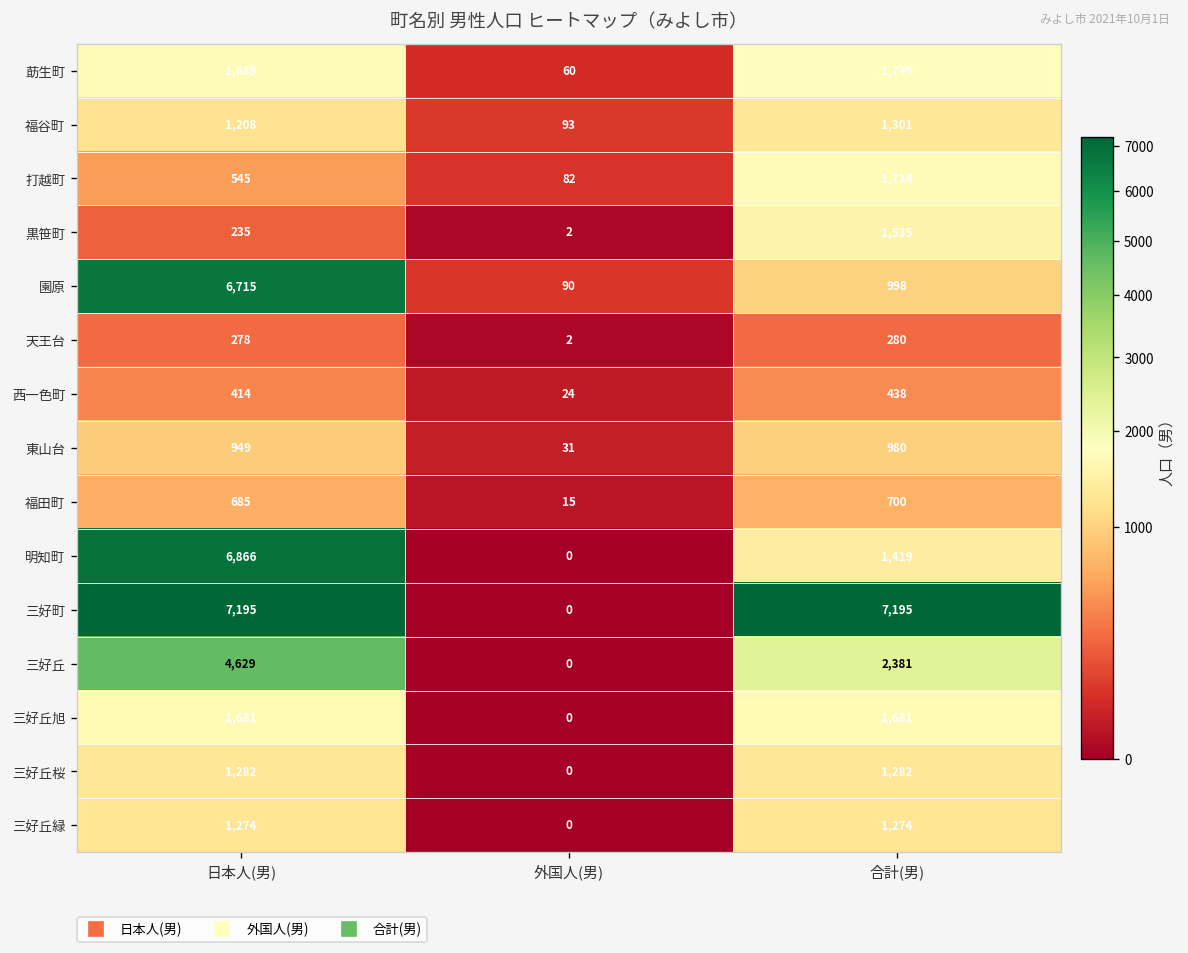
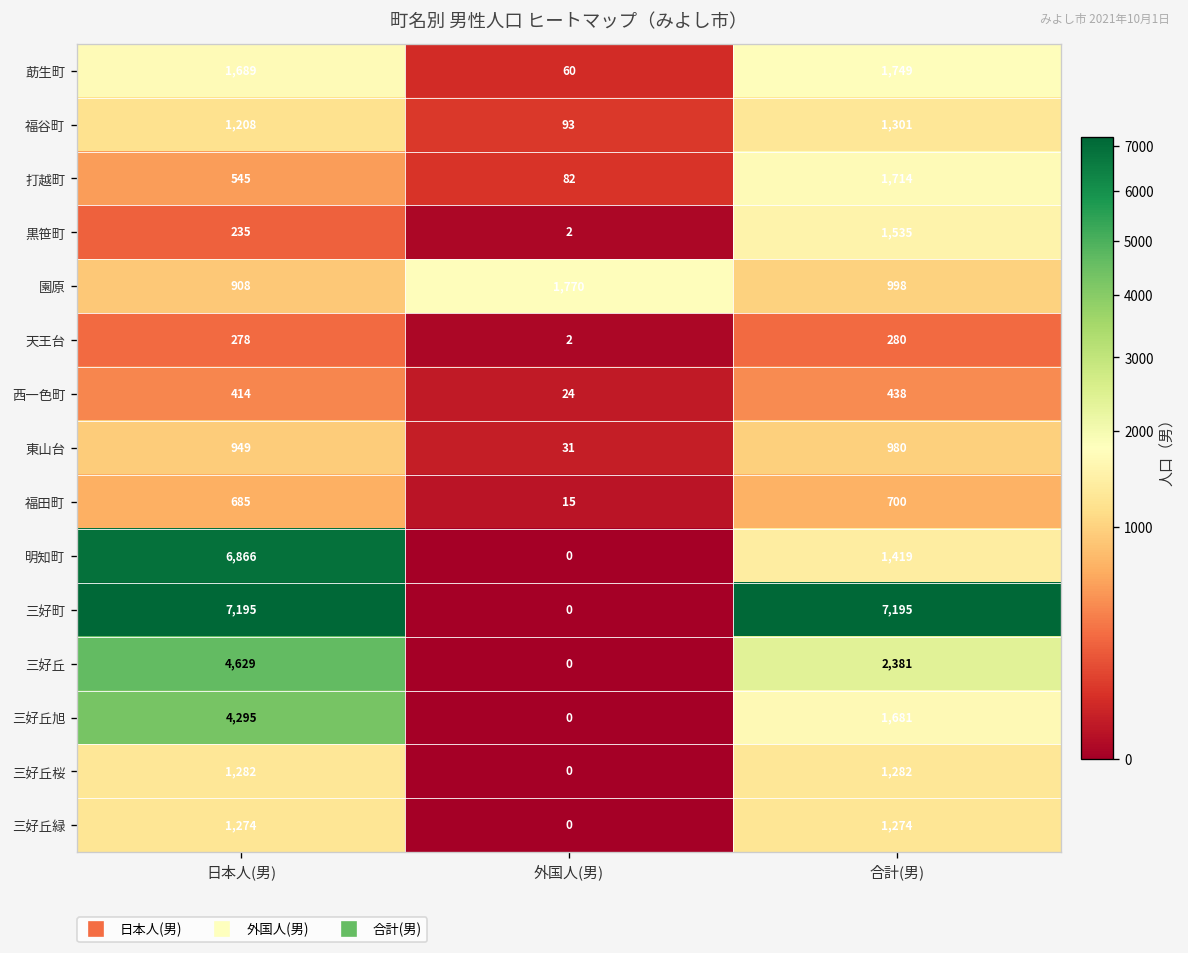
園原, 日本人(男): 6,715 -> 908
園原, 外国人(男): 90 -> 1,770
三好丘旭, 日本人(男): 1,681 -> 4,295
